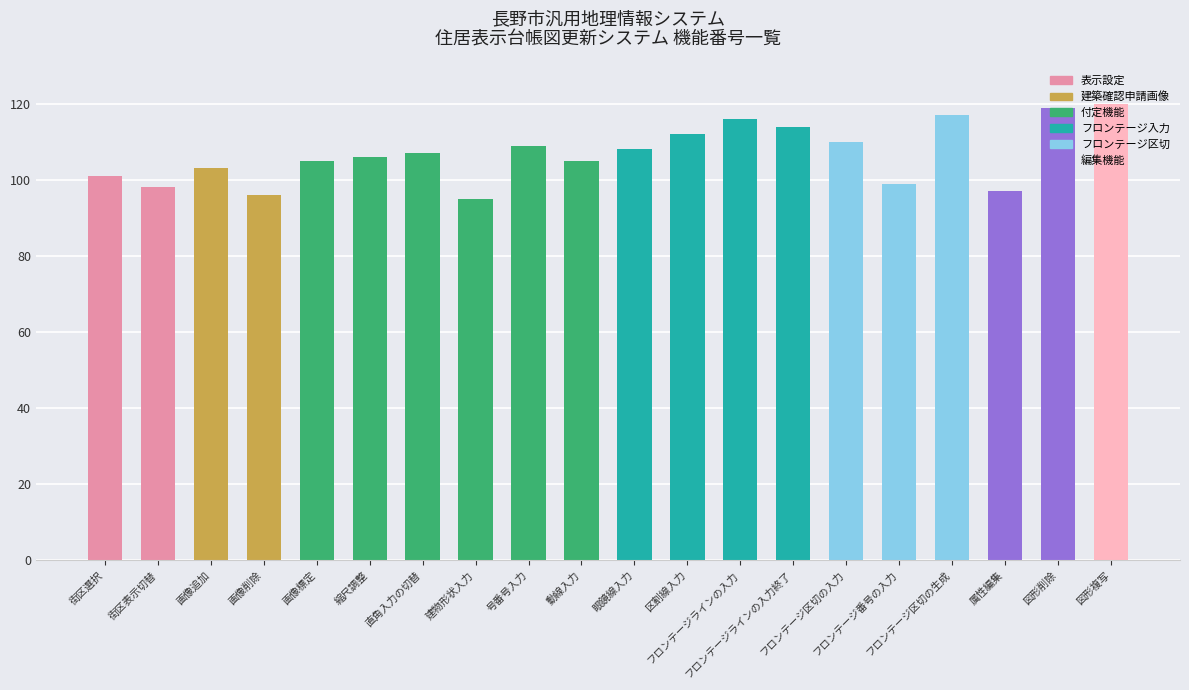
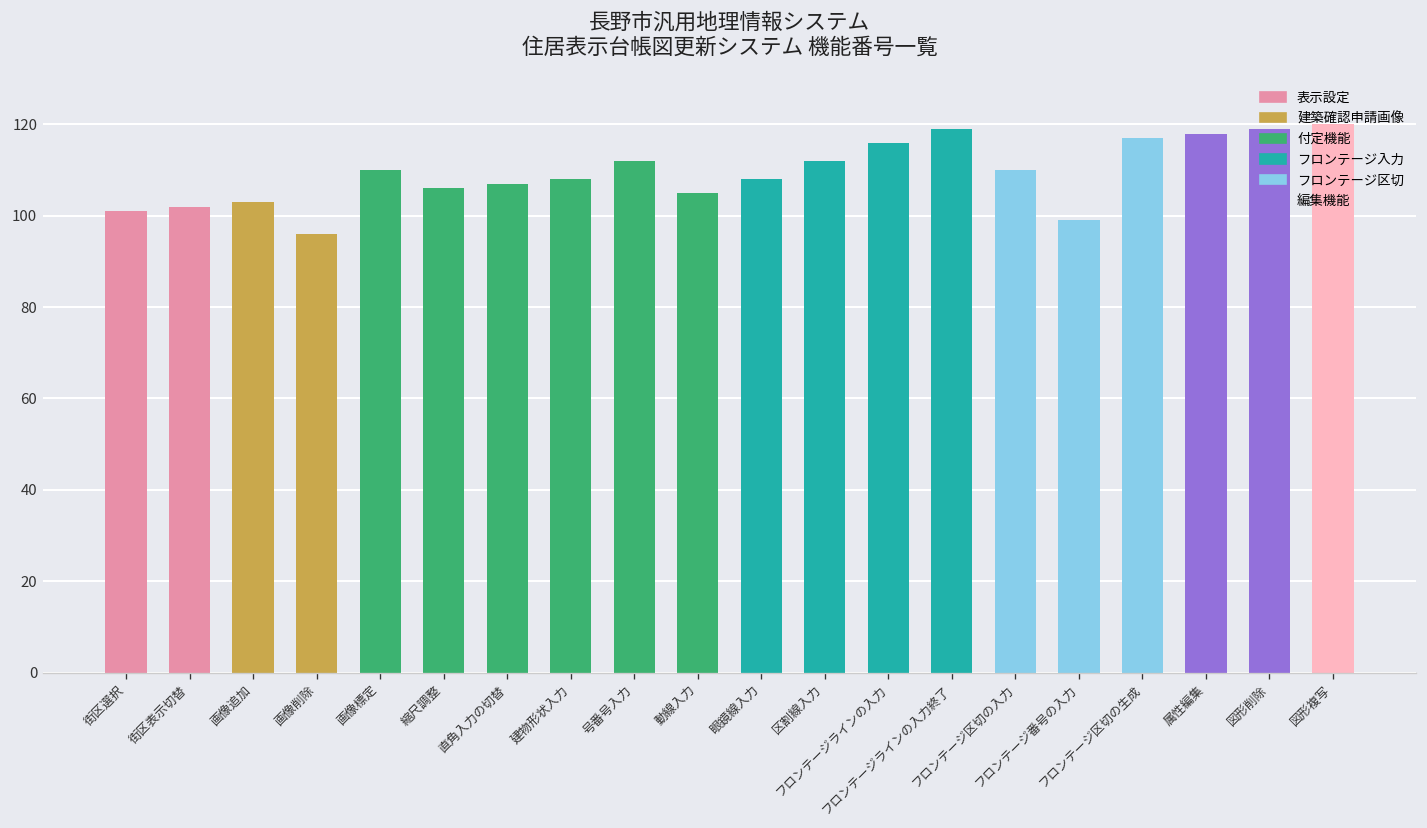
街区表示切替: 98 -> 102
画像標定: 105 -> 110
建物形状入力: 95 -> 108
号番号入力: 109 -> 112
フロンテージラインの入力終了: 114 -> 119
属性編集: 97 -> 118
